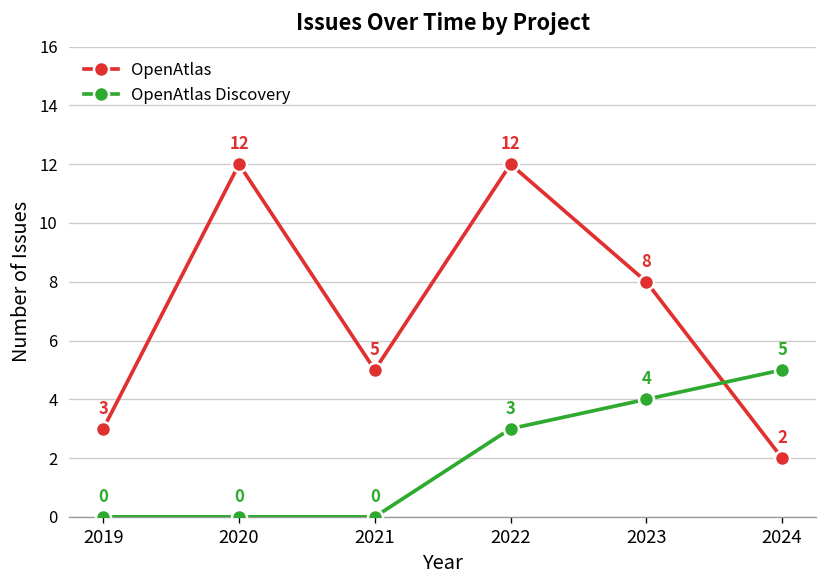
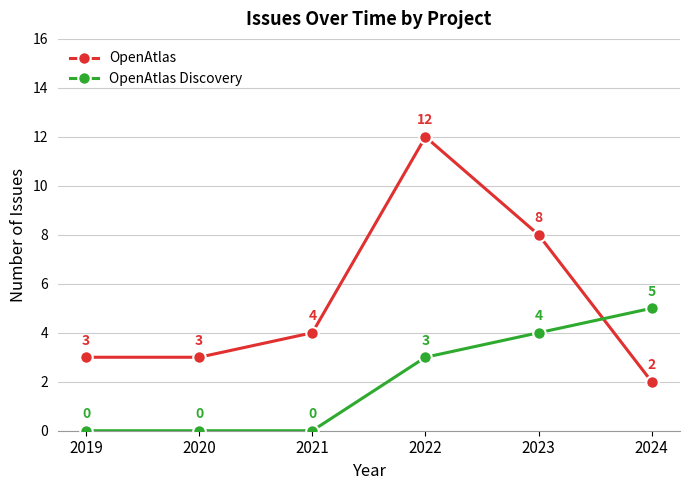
OpenAtlas, 2020: 12 -> 3
OpenAtlas, 2021: 5 -> 4
